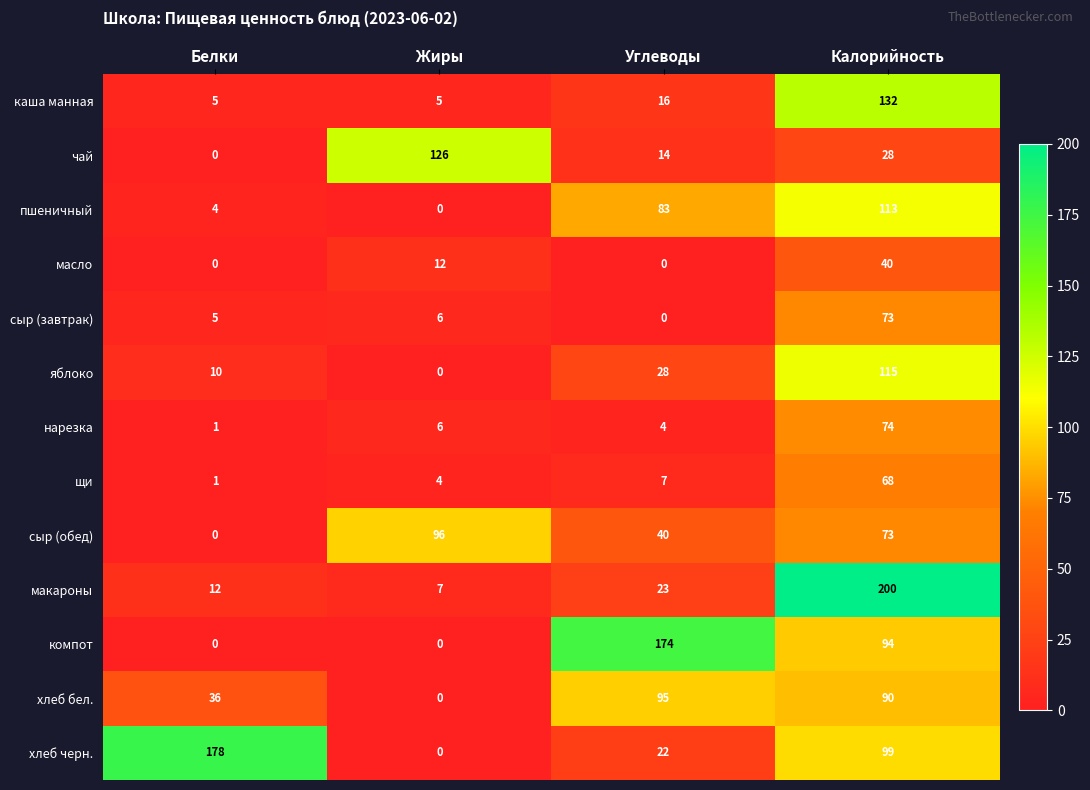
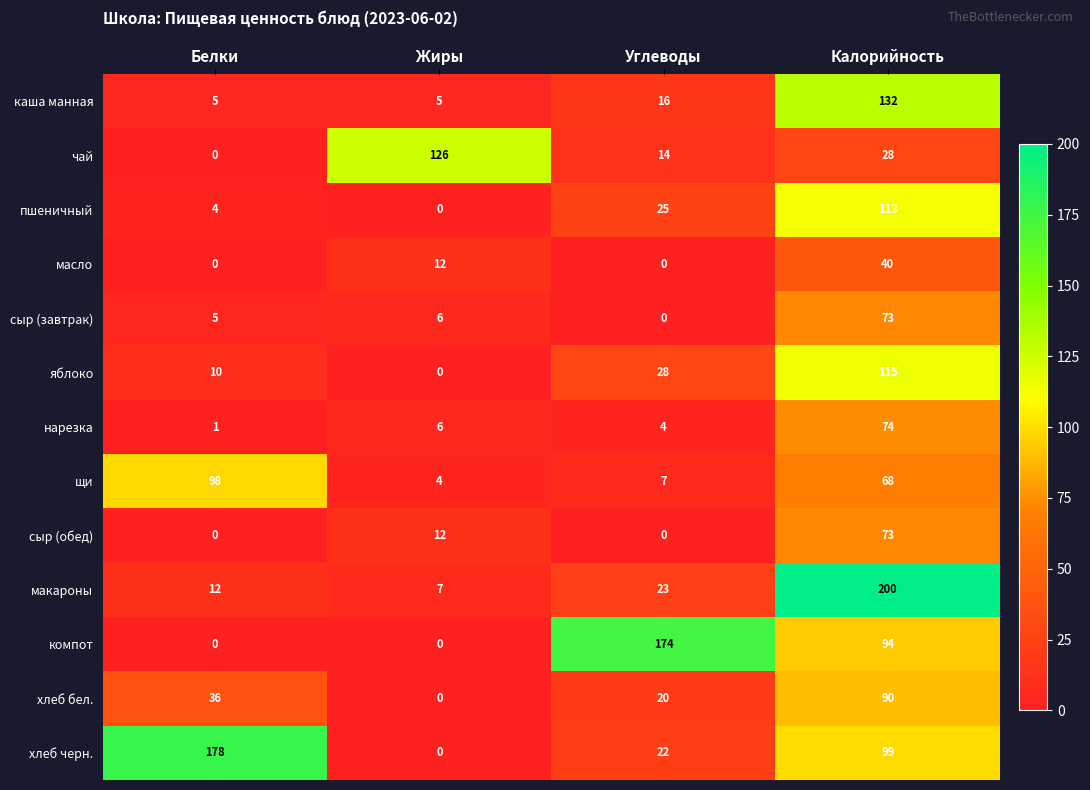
пшеничный, Углеводы: 83 -> 25
щи, Белки: 1 -> 98
сыр (обед), Жиры: 96 -> 12
сыр (обед), Углеводы: 40 -> 0
хлеб бел., Углеводы: 95 -> 20
